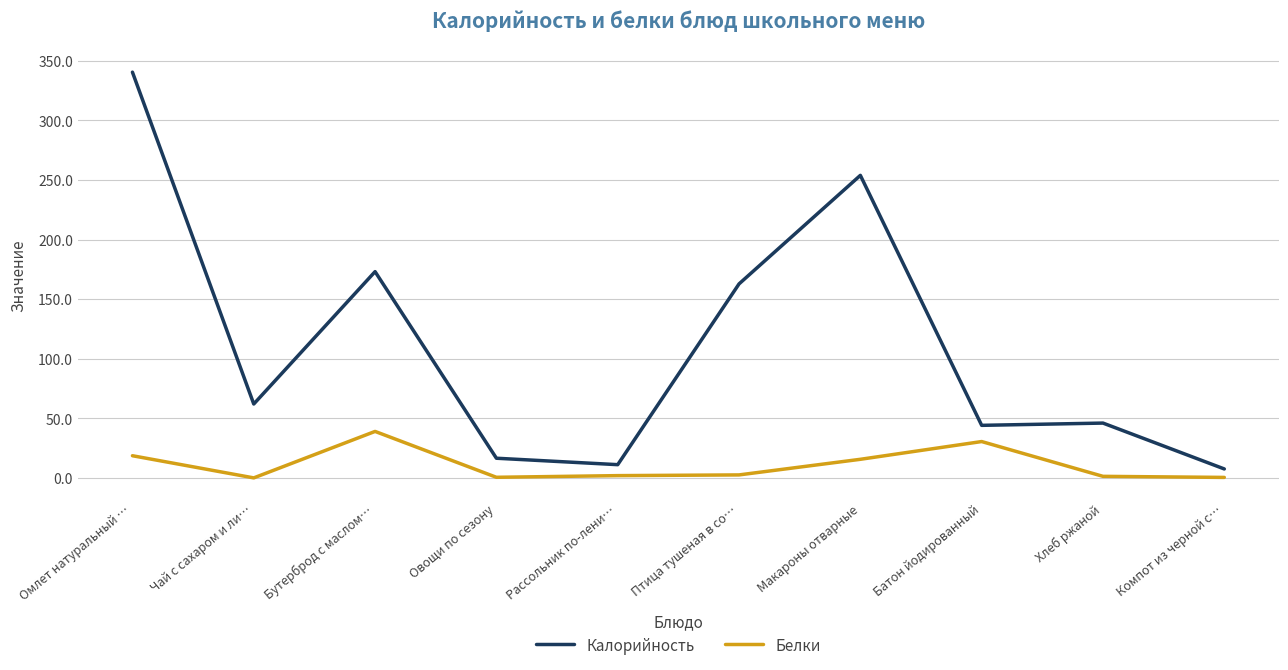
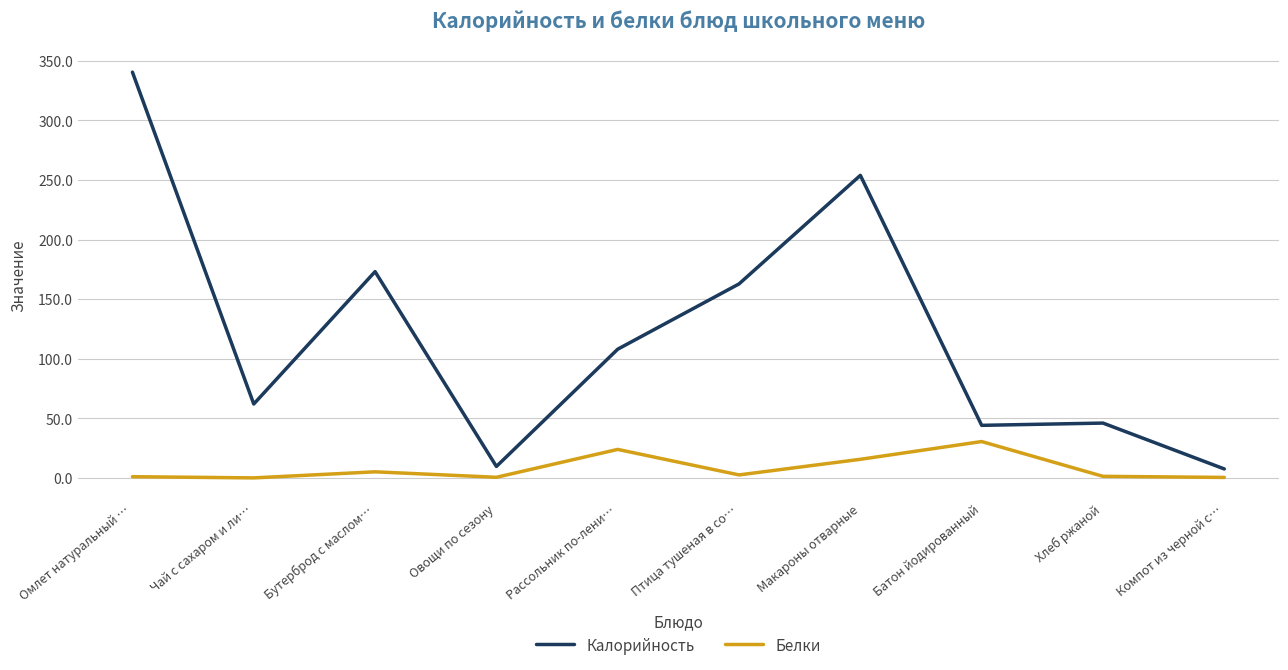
Белки, Омлет натуральный …: 19 -> 1
Белки, Бутерброд с маслом…: 39 -> 5
Калорийность, Овощи по сезону: 17 -> 10
Калорийность, Рассольник по-лени…: 11 -> 108
Белки, Рассольник по-лени…: 2 -> 24
